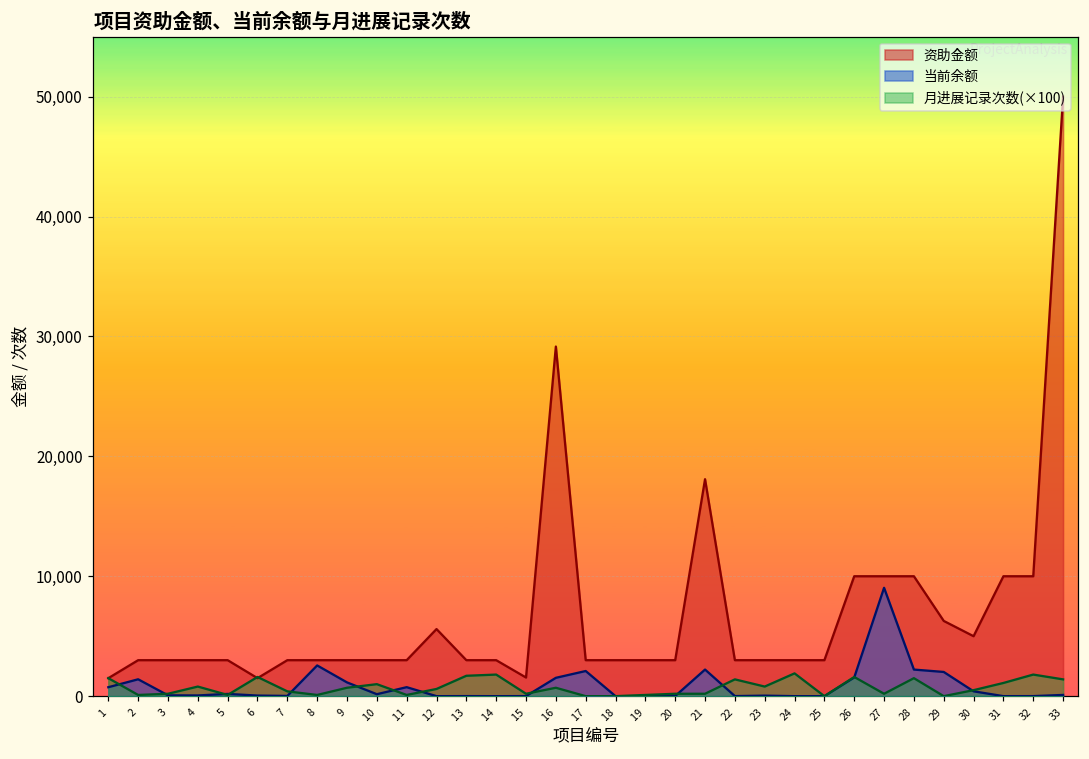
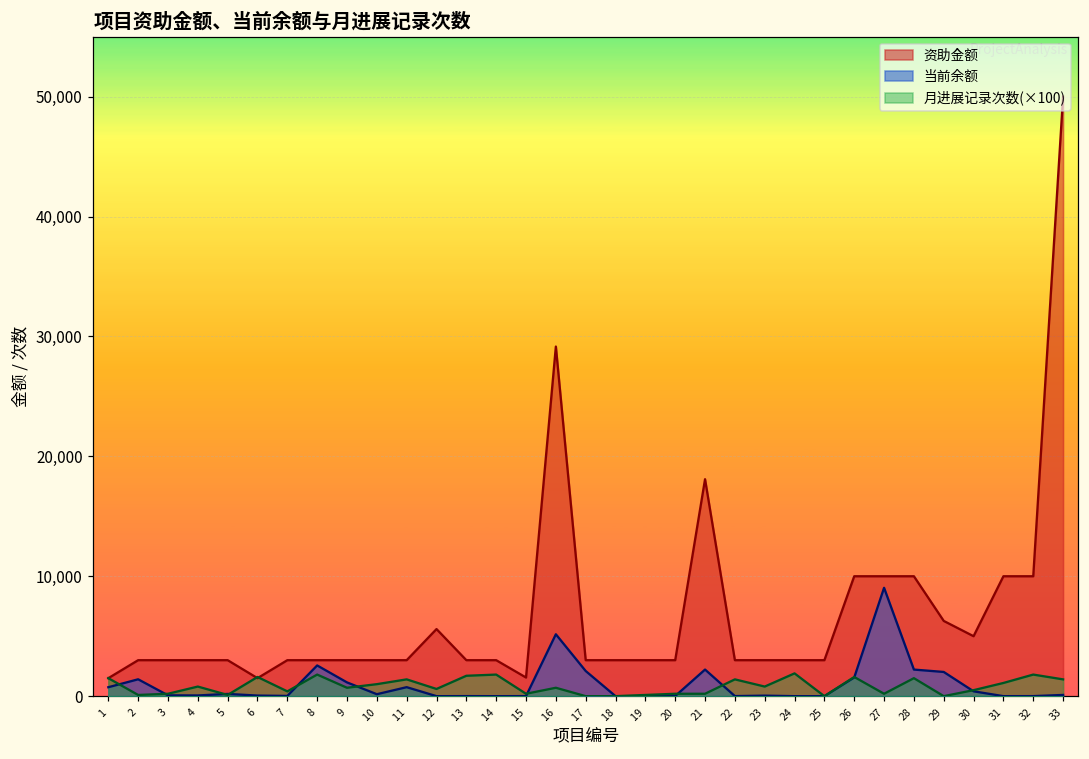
月进展记录次数(×100), 8: 100 -> 1,800
月进展记录次数(×100), 11: 100 -> 1,400
当前余额, 16: 1,500 -> 5,200
